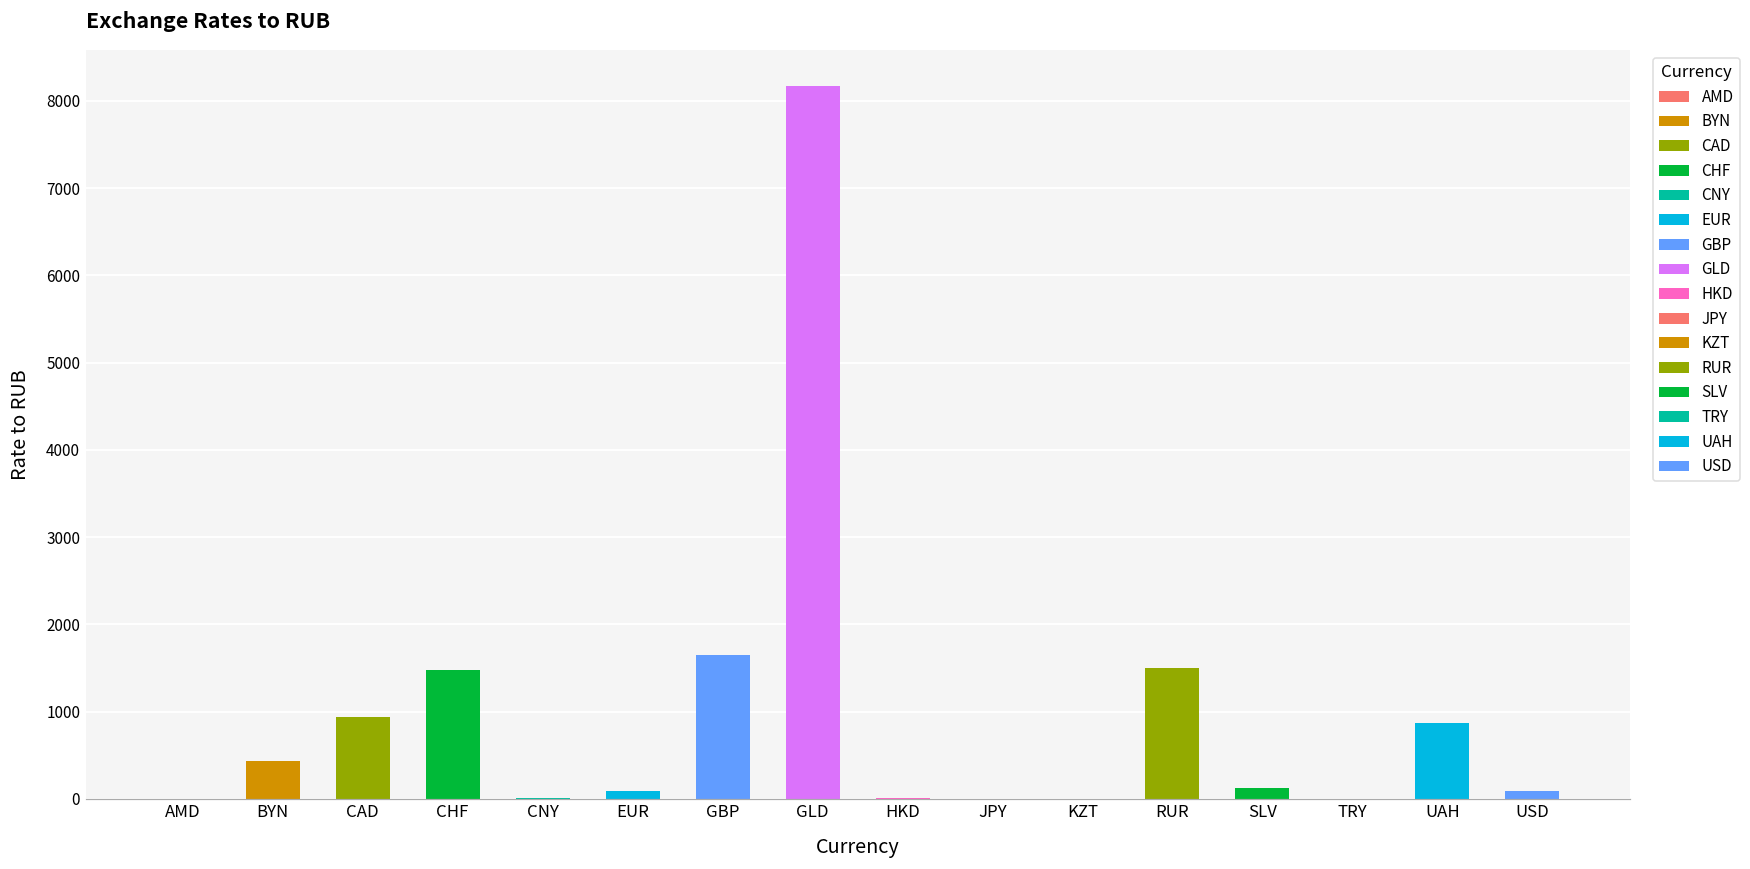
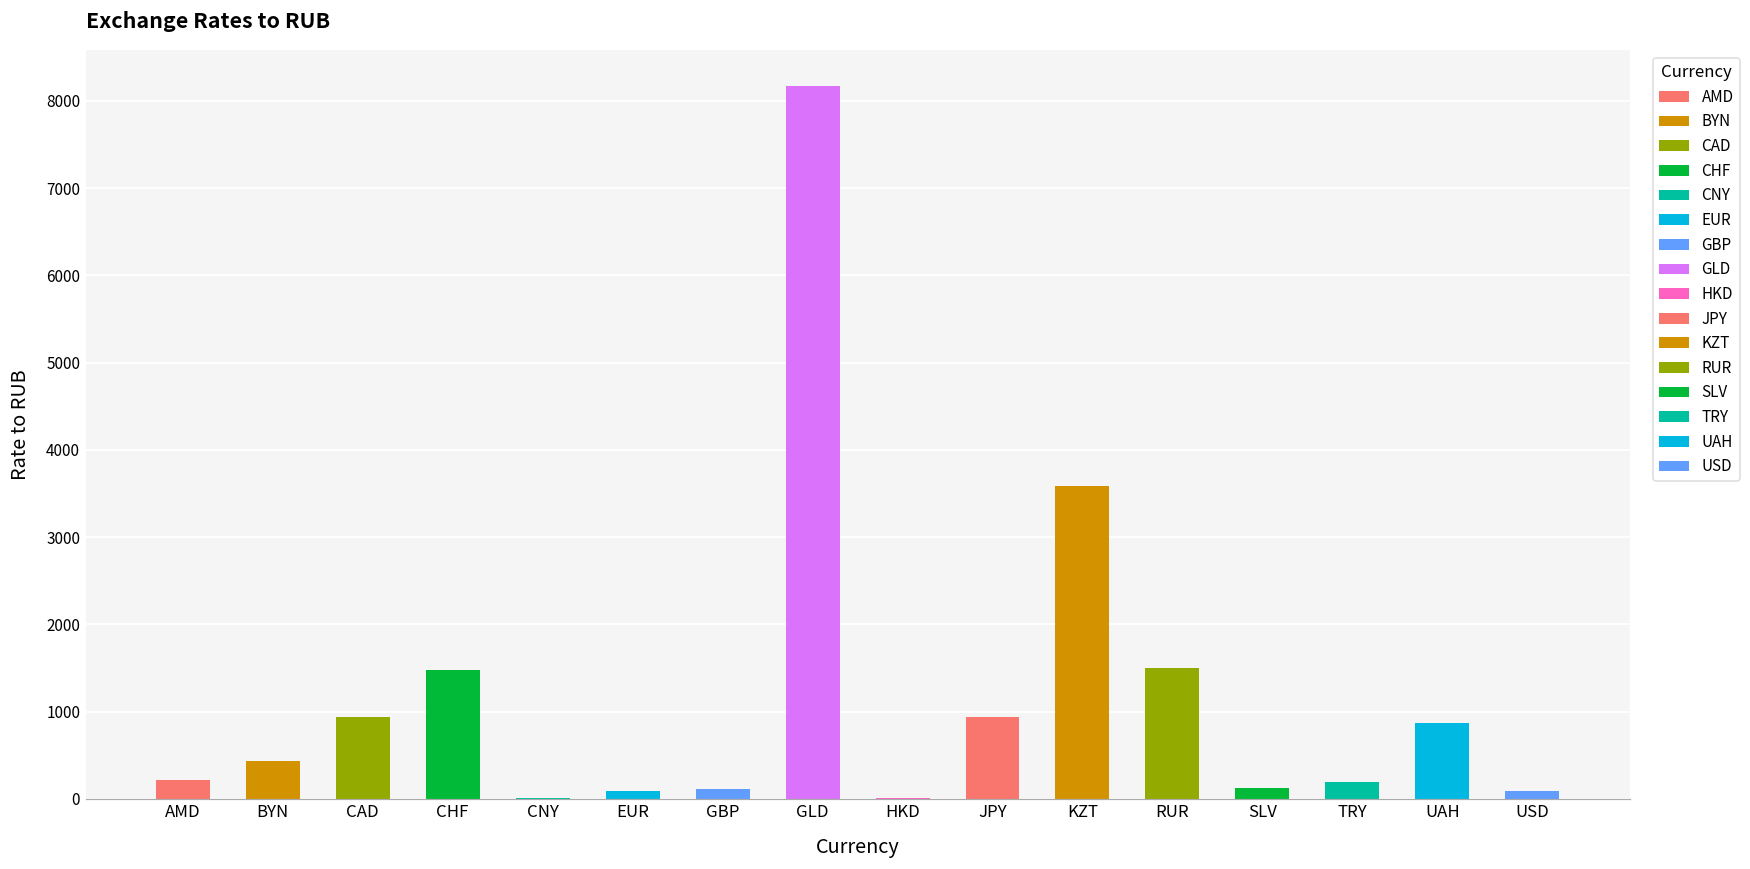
AMD: 0 -> 200
GBP: 1600 -> 100
JPY: 0 -> 900
KZT: 0 -> 3600
TRY: 0 -> 200
